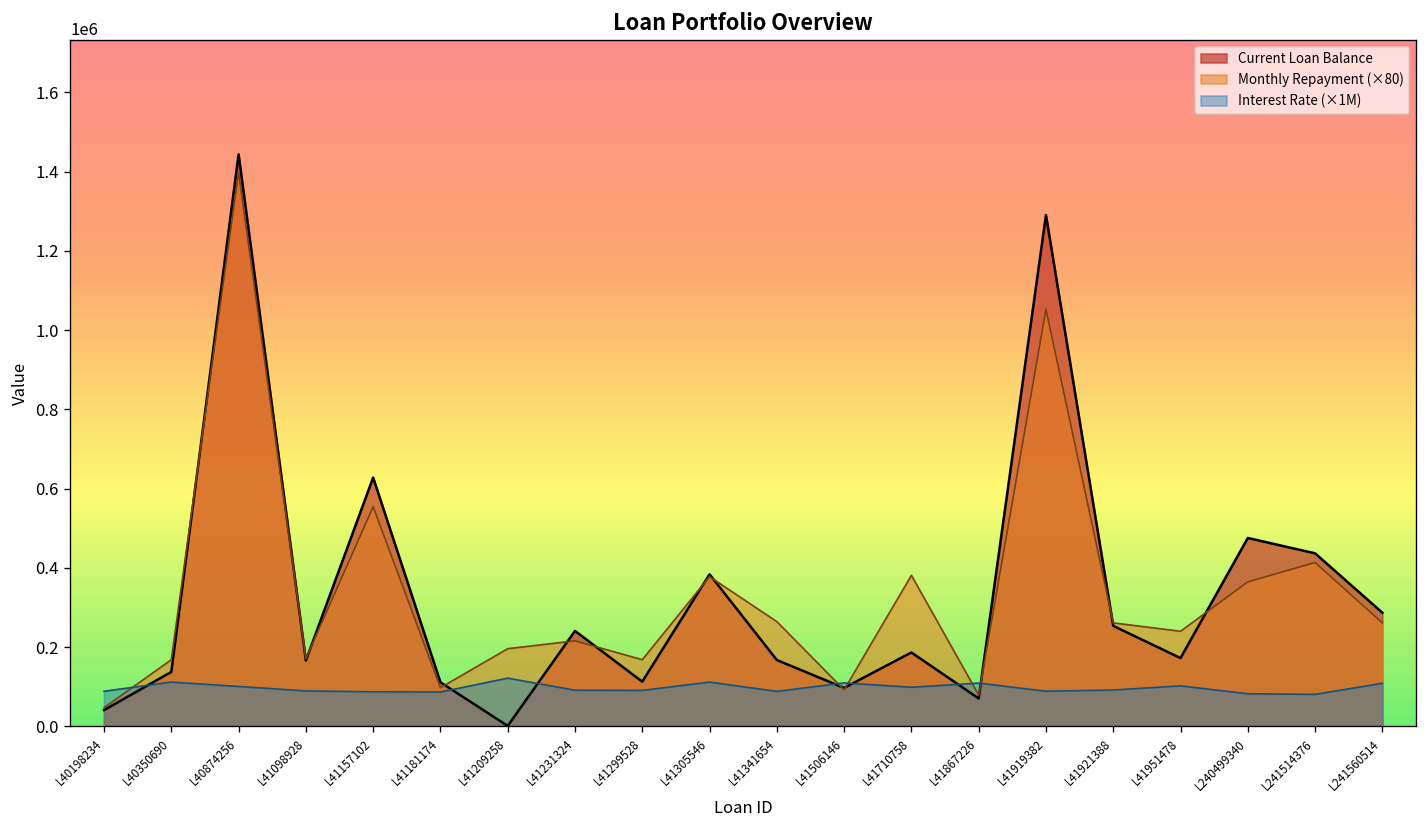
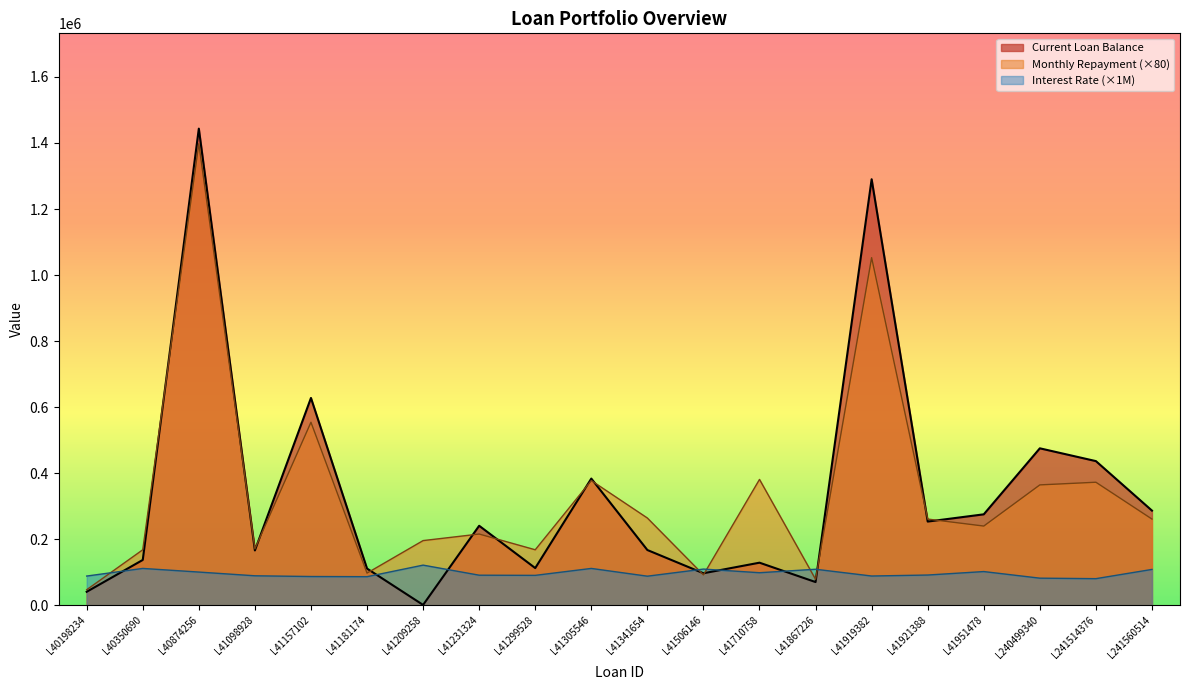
Current Loan Balance, L41710758: 190000 -> 130000
Current Loan Balance, L41951478: 170000 -> 280000
Monthly Repayment (×80), L241514376: 410000 -> 370000
